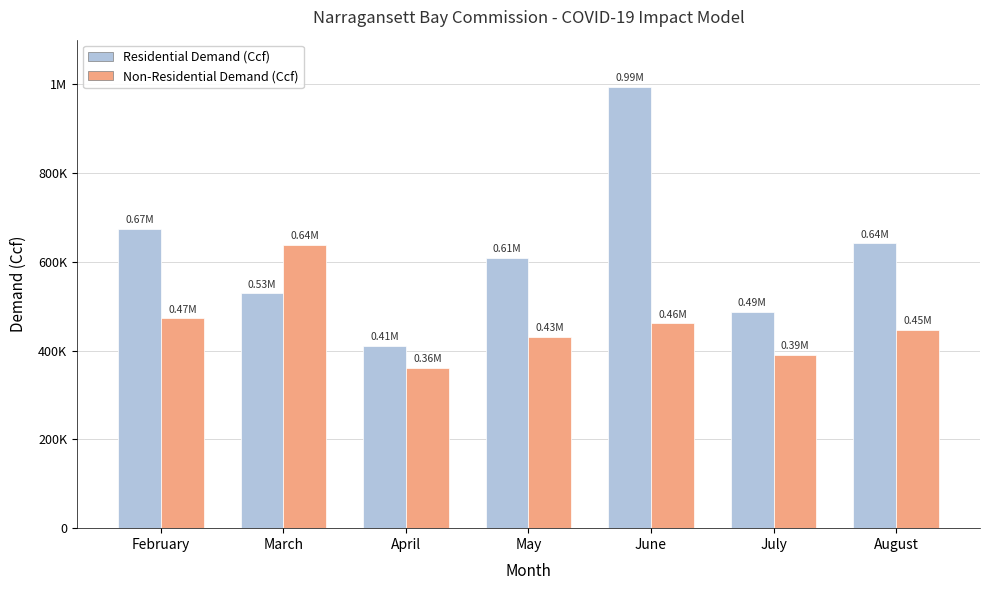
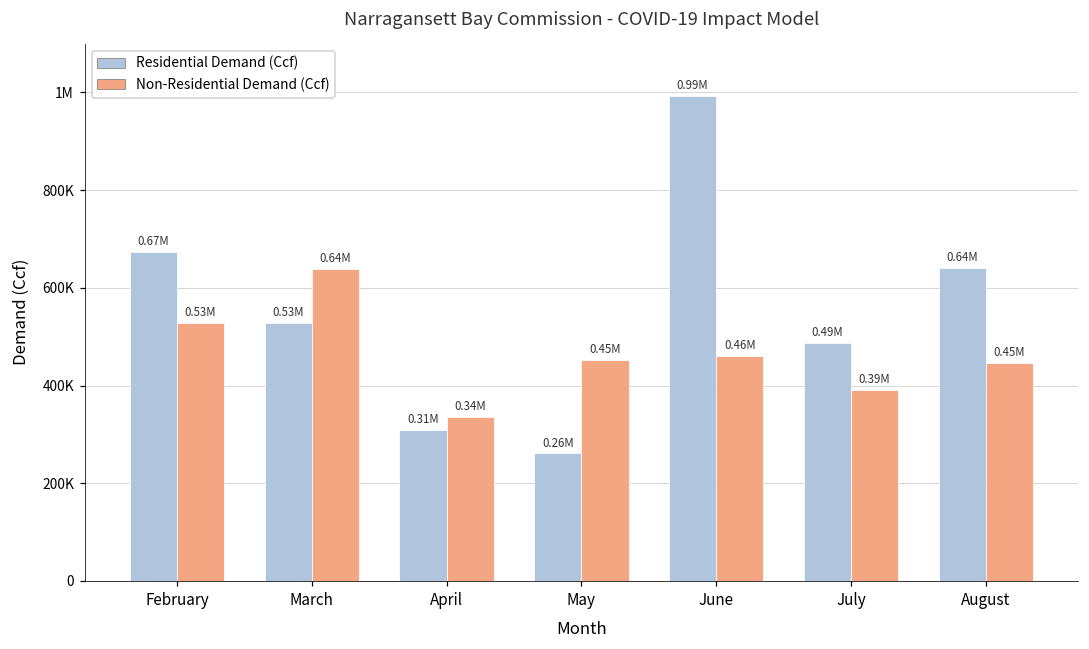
Non-Residential Demand (Ccf), February: 0.47M -> 0.53M
Residential Demand (Ccf), April: 0.41M -> 0.31M
Non-Residential Demand (Ccf), April: 0.36M -> 0.34M
Residential Demand (Ccf), May: 0.61M -> 0.26M
Non-Residential Demand (Ccf), May: 0.43M -> 0.45M
